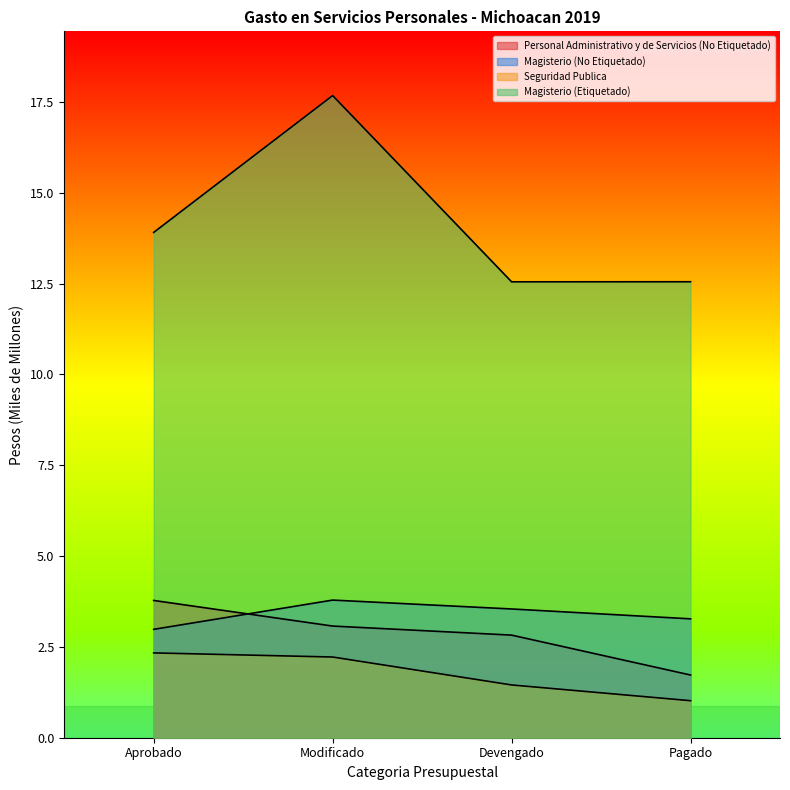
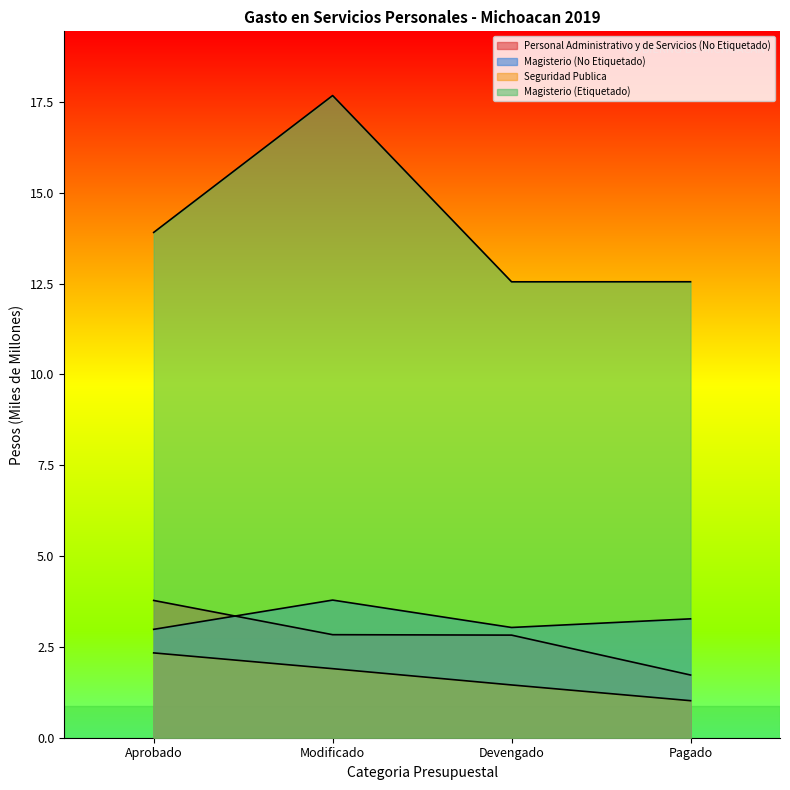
Personal Administrativo y de Servicios (No Etiquetado), Modificado: 3.1 -> 2.8
Seguridad Publica, Modificado: 2.2 -> 1.9
Magisterio (No Etiquetado), Devengado: 3.5 -> 3.0
